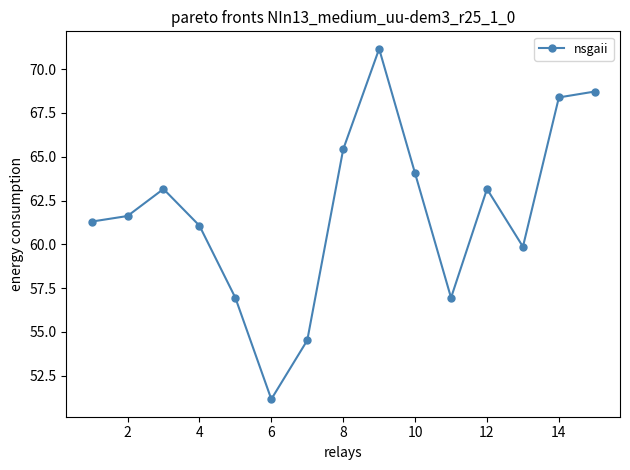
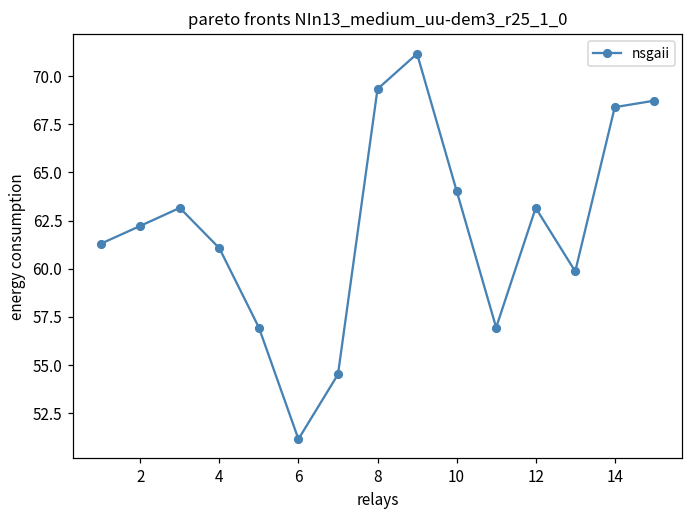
2: 61.6 -> 62.2
8: 65.4 -> 69.3
